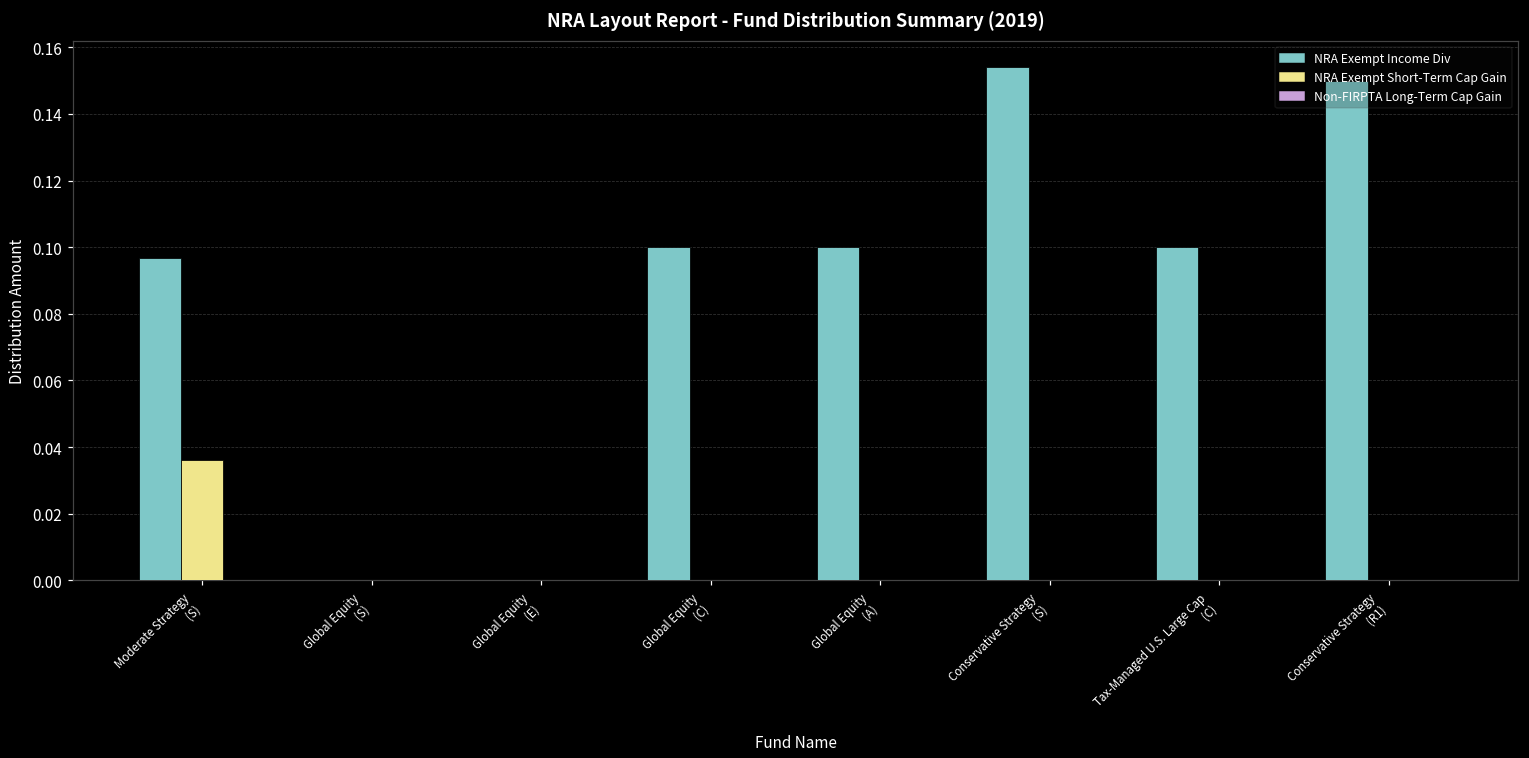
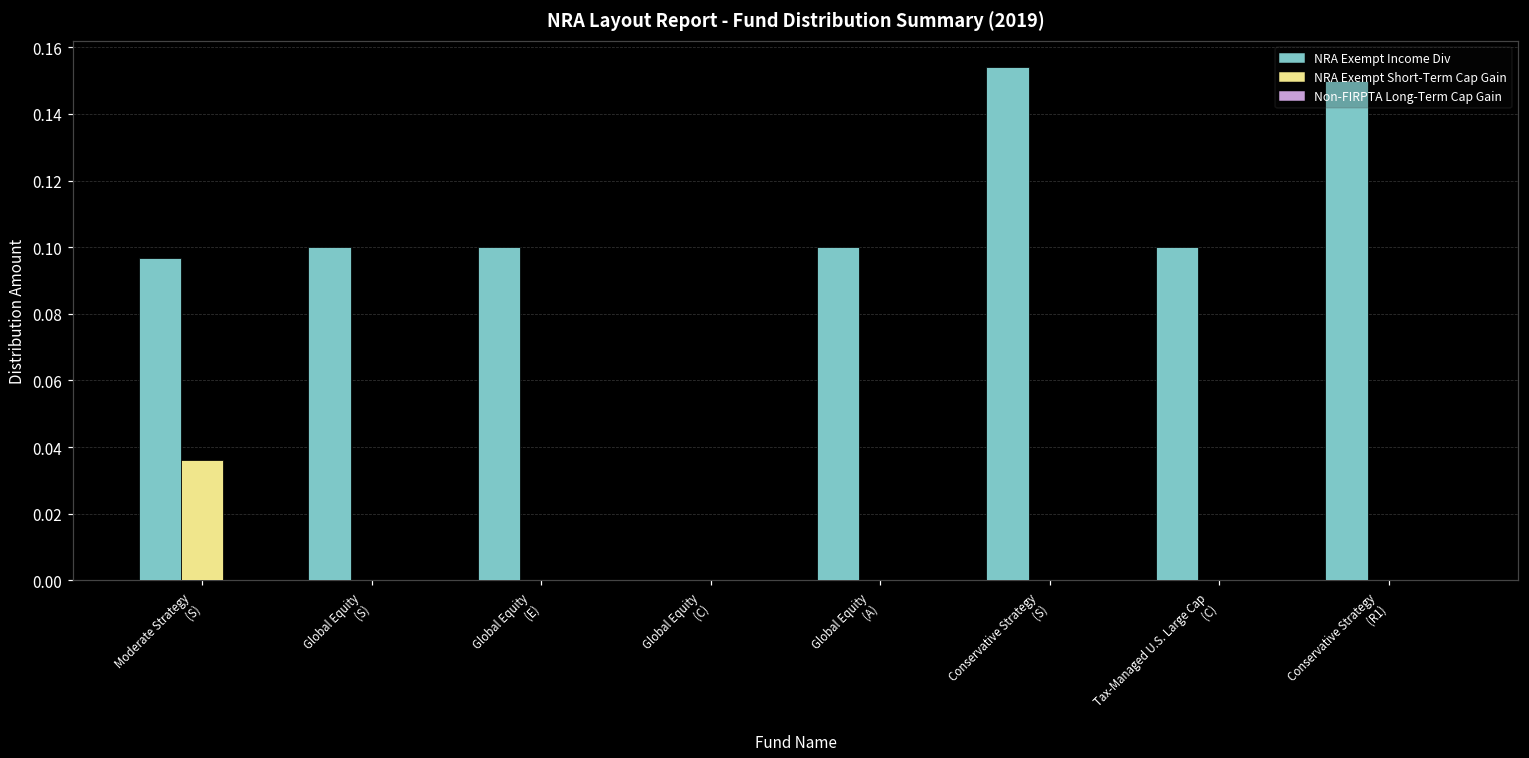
NRA Exempt Income Div, Global Equity (S): 0.0 -> 0.1
NRA Exempt Income Div, Global Equity (E): 0.0 -> 0.1
NRA Exempt Income Div, Global Equity (C): 0.1 -> 0.0
